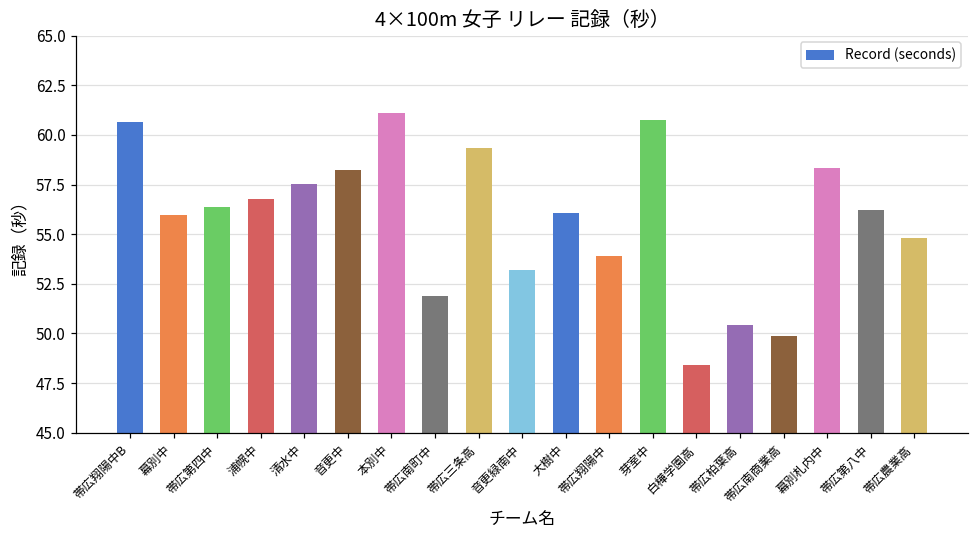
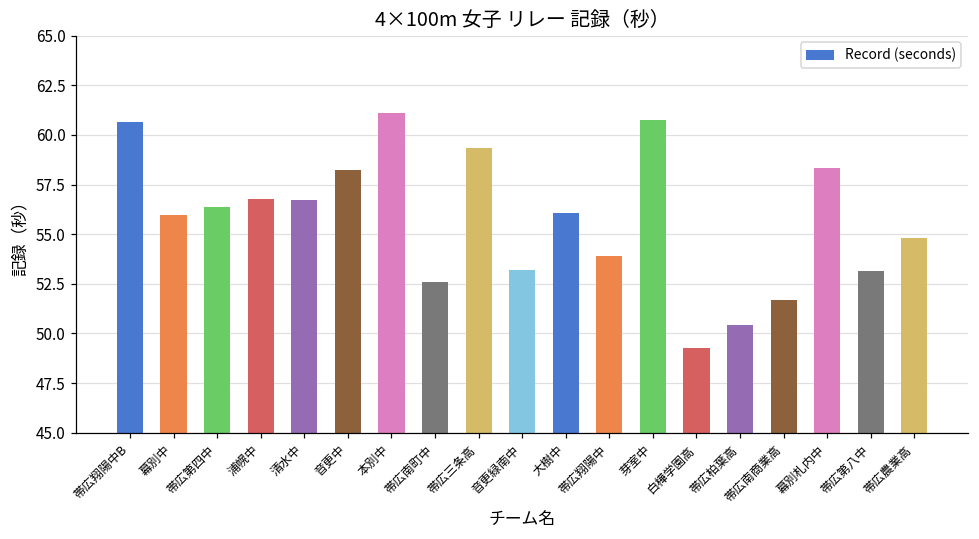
清水中: 57.5 -> 56.7
帯広南町中: 51.9 -> 52.6
白樺学園高: 48.4 -> 49.3
帯広南商業高: 49.9 -> 51.7
帯広第八中: 56.2 -> 53.1
